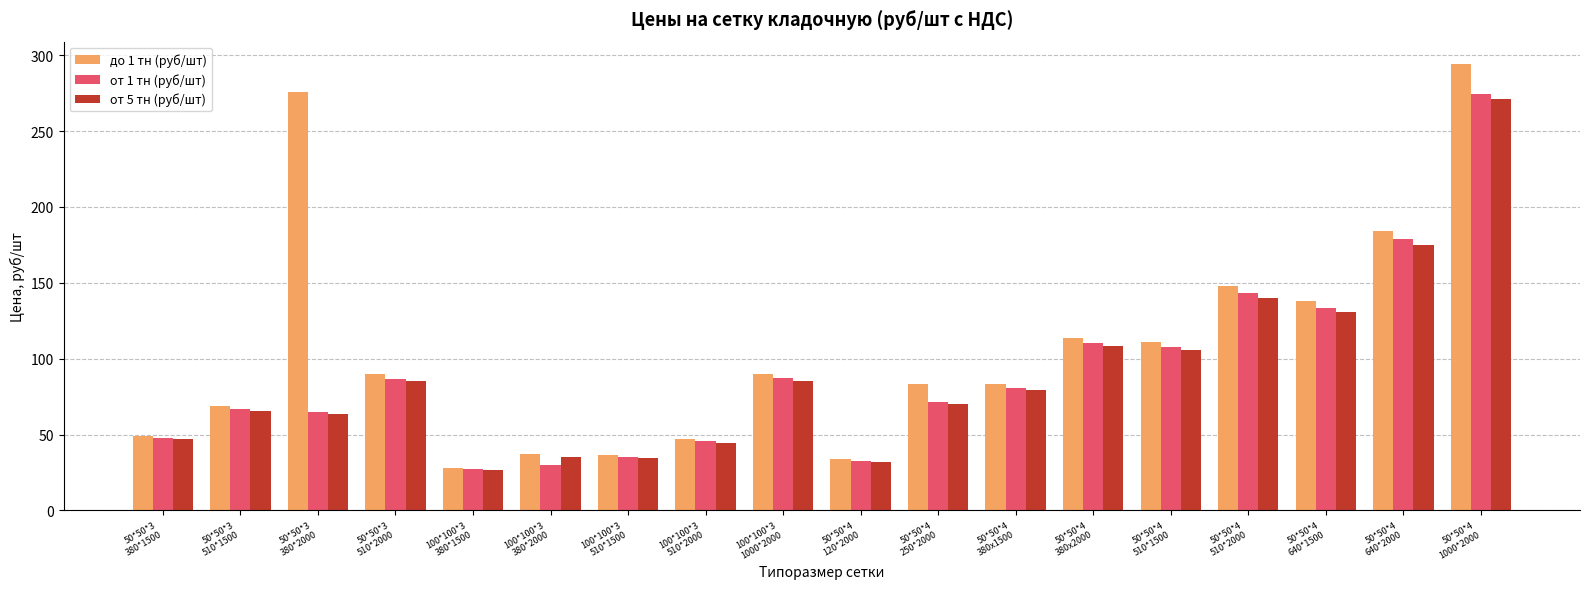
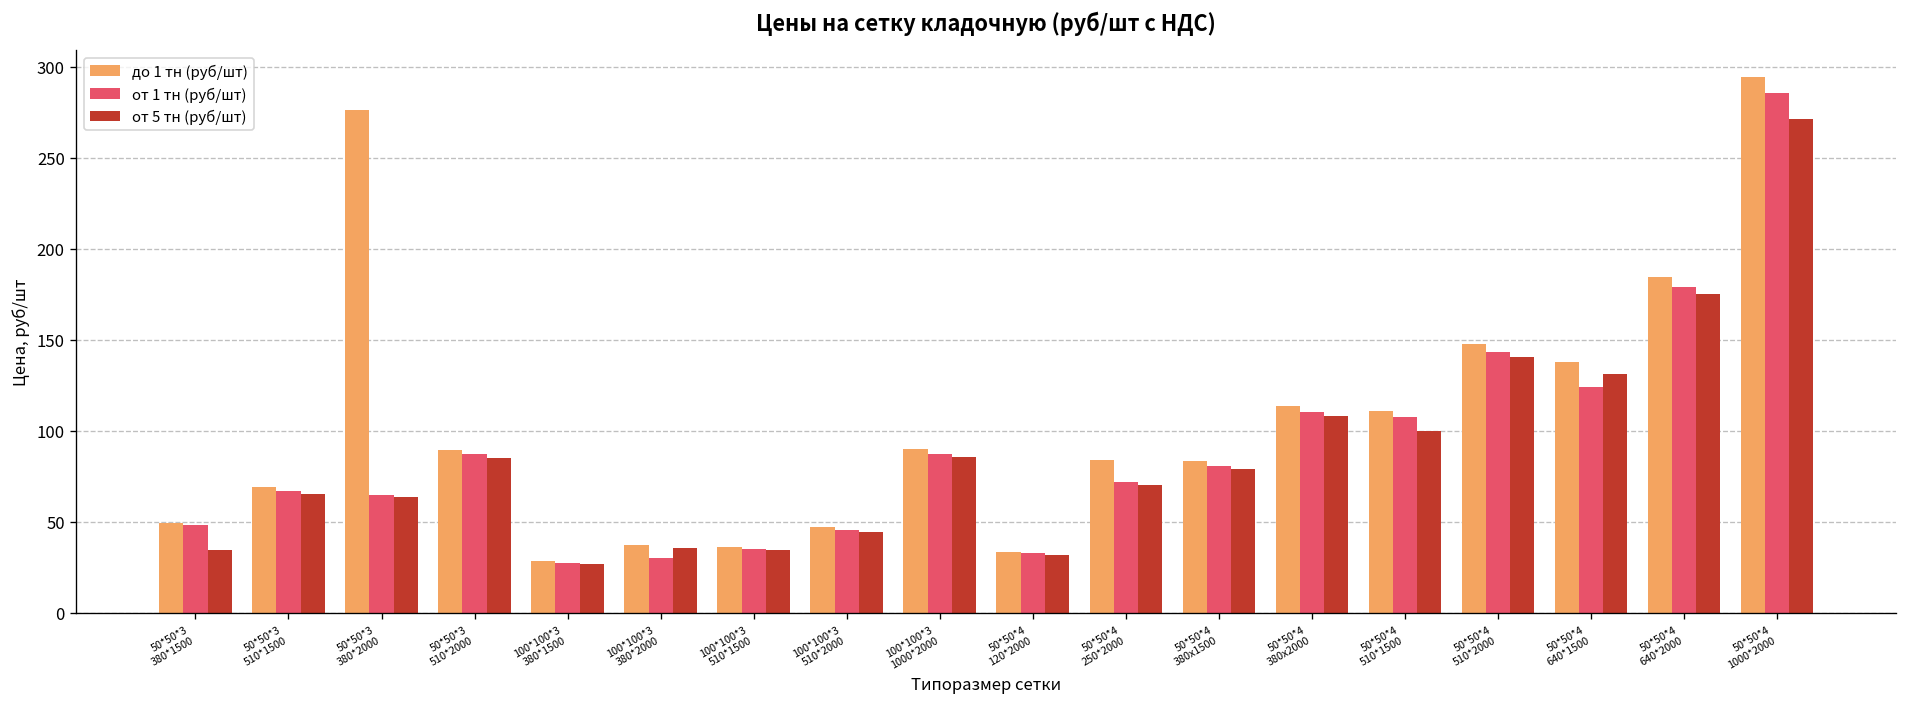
от 5 тн (руб/шт), 50*50*3 380*1500: 47 -> 34
от 5 тн (руб/шт), 50*50*4 510*1500: 105 -> 100
от 1 тн (руб/шт), 50*50*4 640*1500: 134 -> 124
от 1 тн (руб/шт), 50*50*4 1000*2000: 275 -> 285
